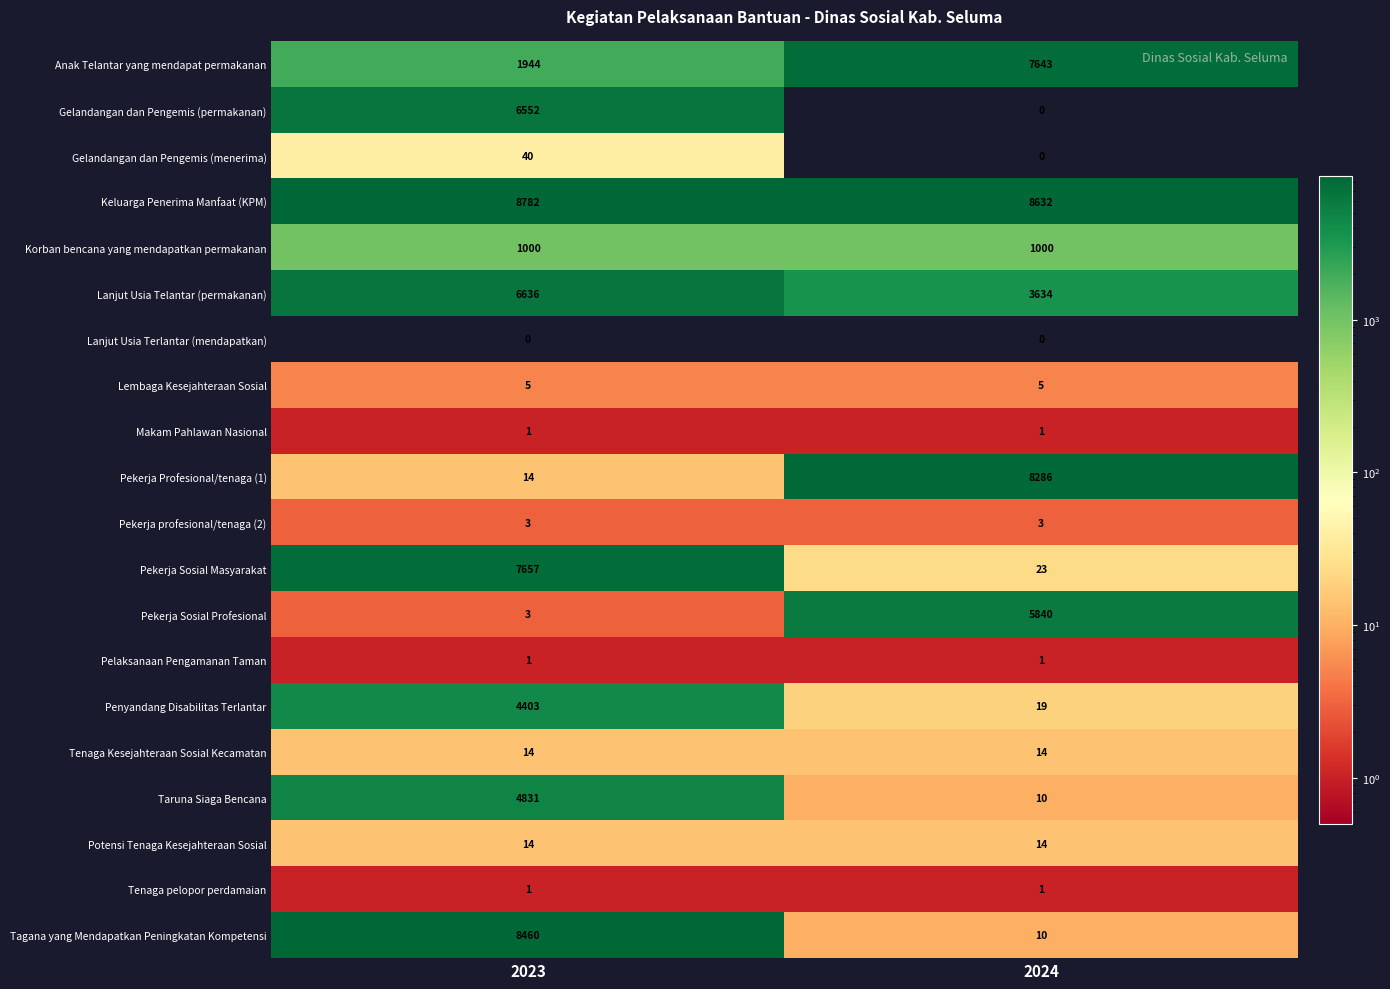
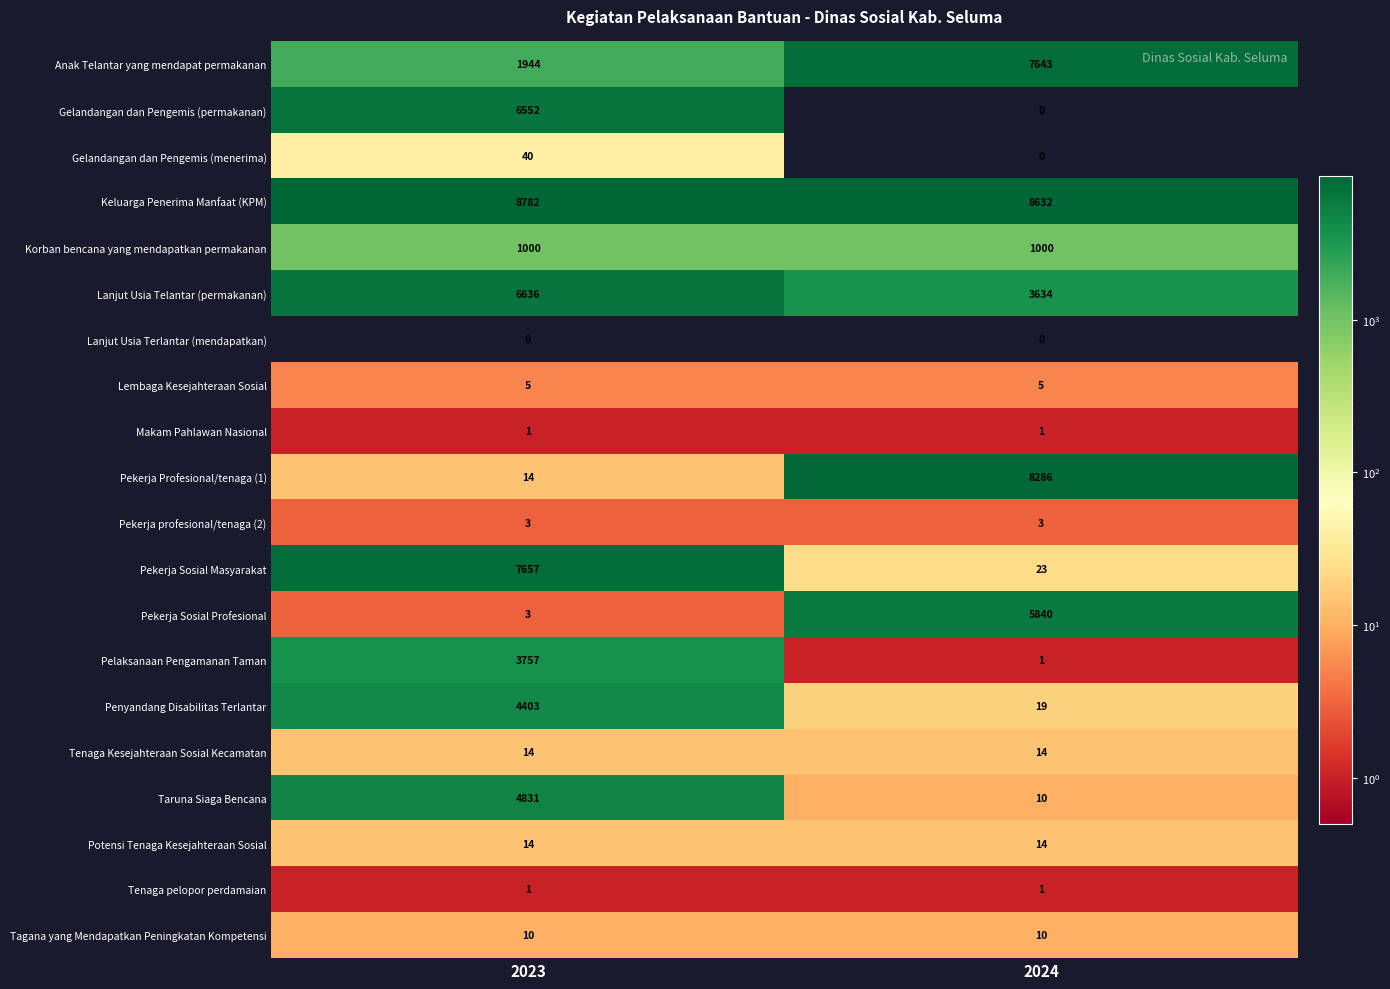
Pelaksanaan Pengamanan Taman, 2023: 1 -> 3757
Tagana yang Mendapatkan Peningkatan Kompetensi, 2023: 8460 -> 10
